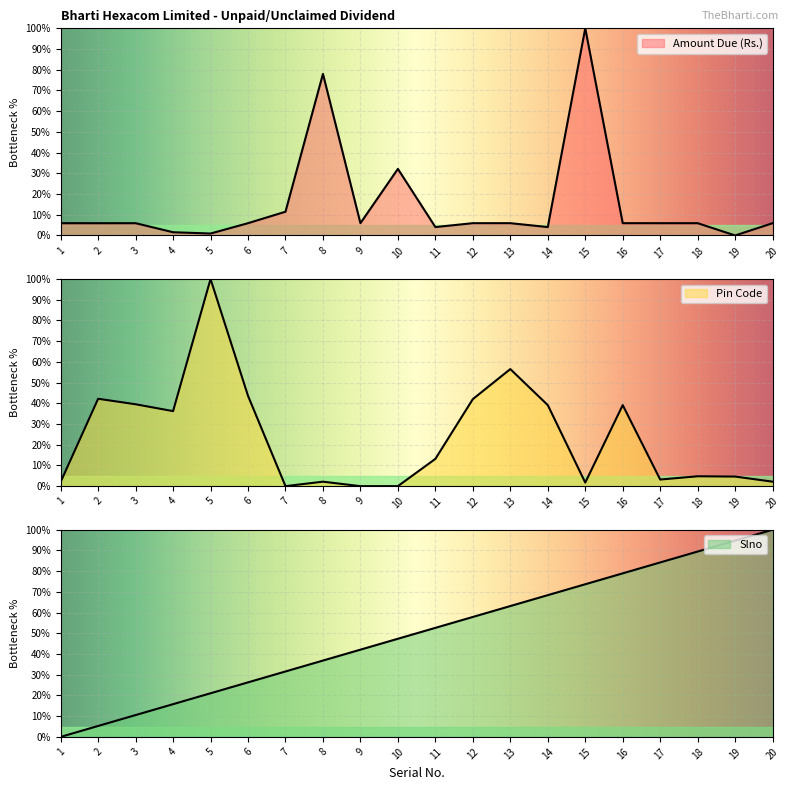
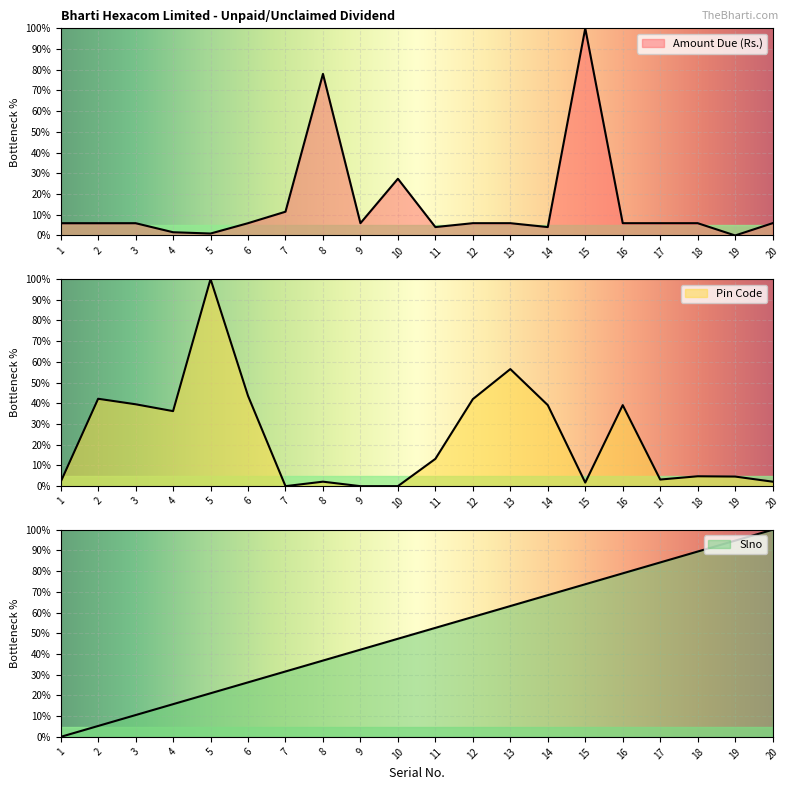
Bharti Hexacom Limited - Unpaid/Unclaimed Dividend, 10: 32% -> 27%
